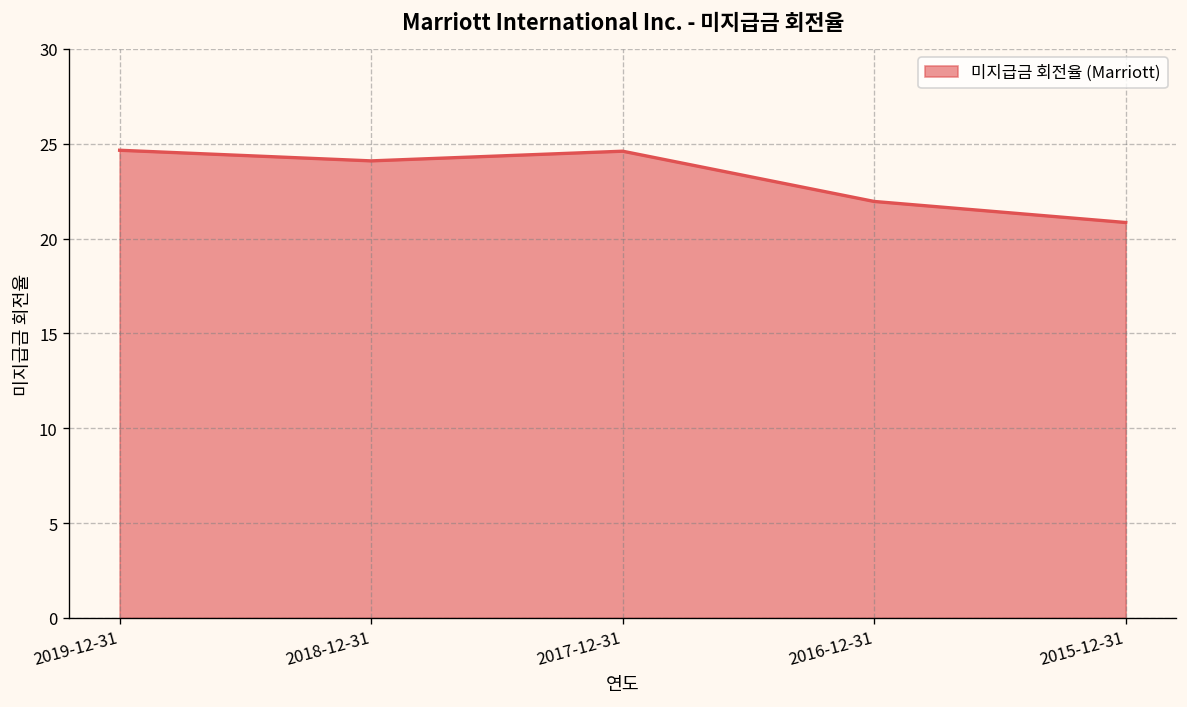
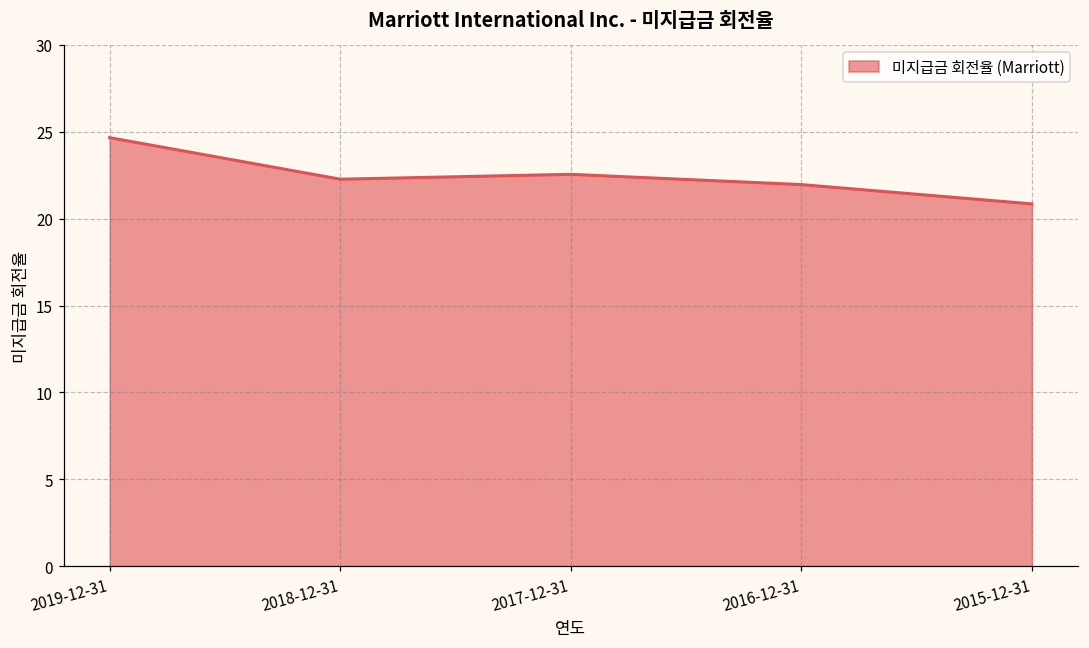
2018-12-31: 24.1 -> 22.3
2017-12-31: 24.6 -> 22.6
